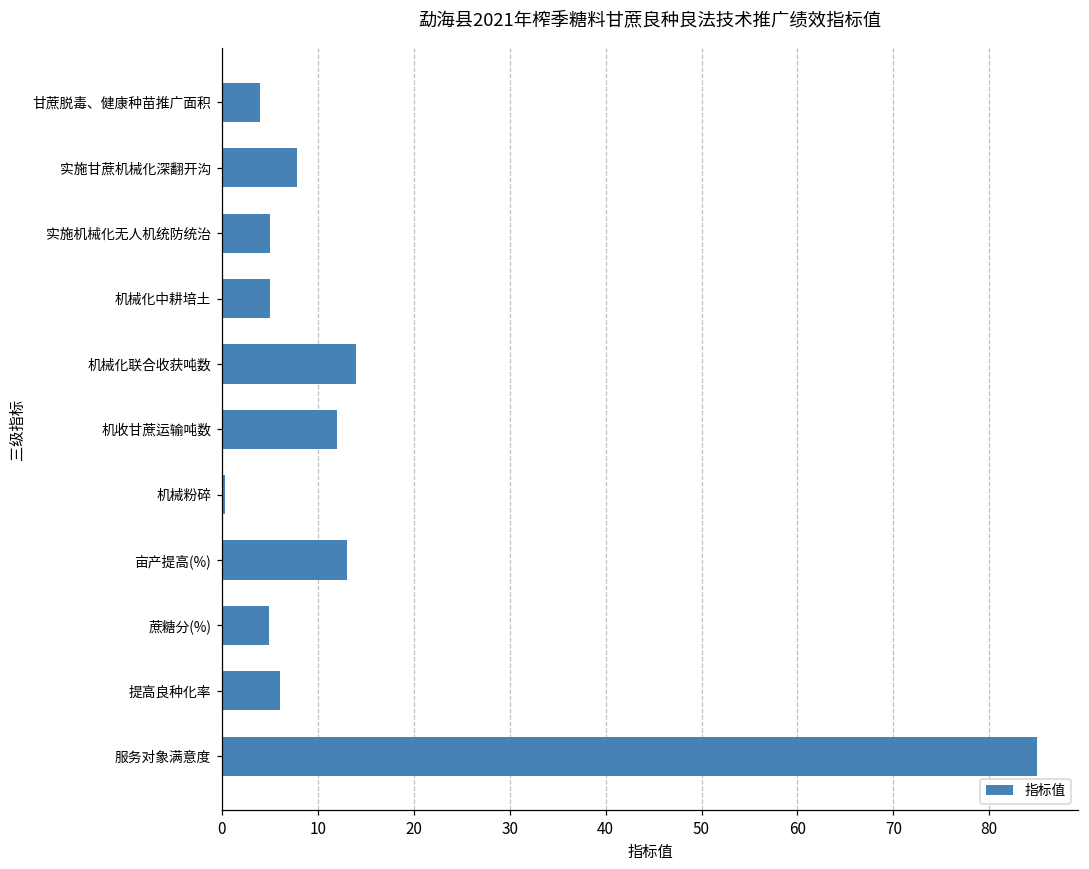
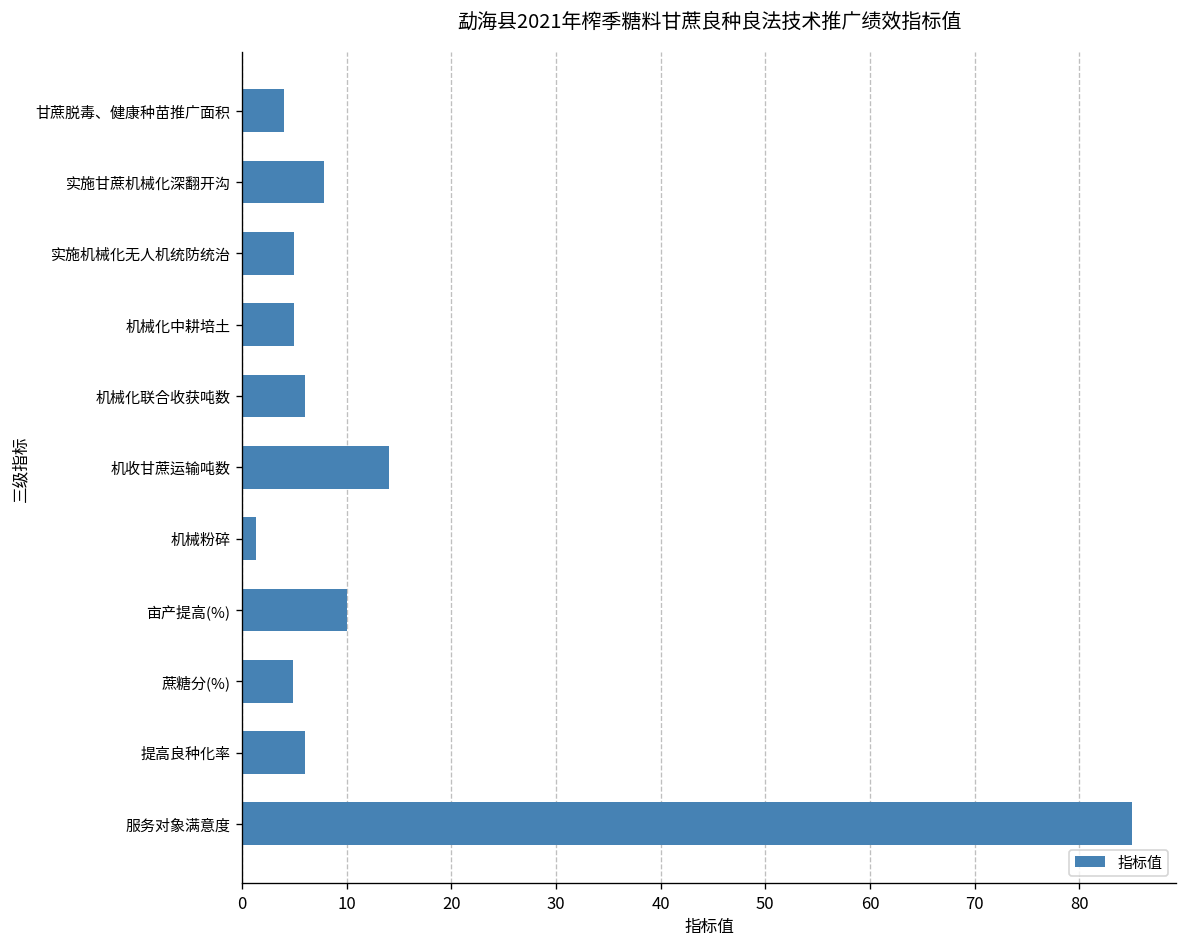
机械化联合收获吨数: 14 -> 6
机收甘蔗运输吨数: 12 -> 14
机械粉碎: 0 -> 1
亩产提高(%): 13 -> 10
